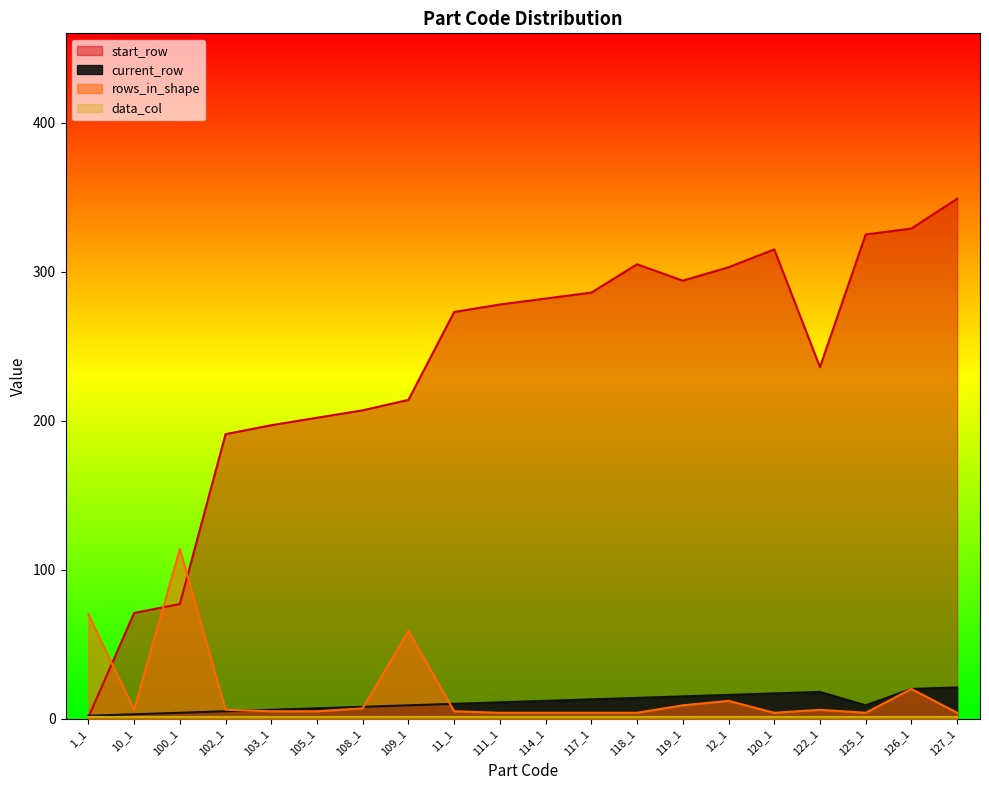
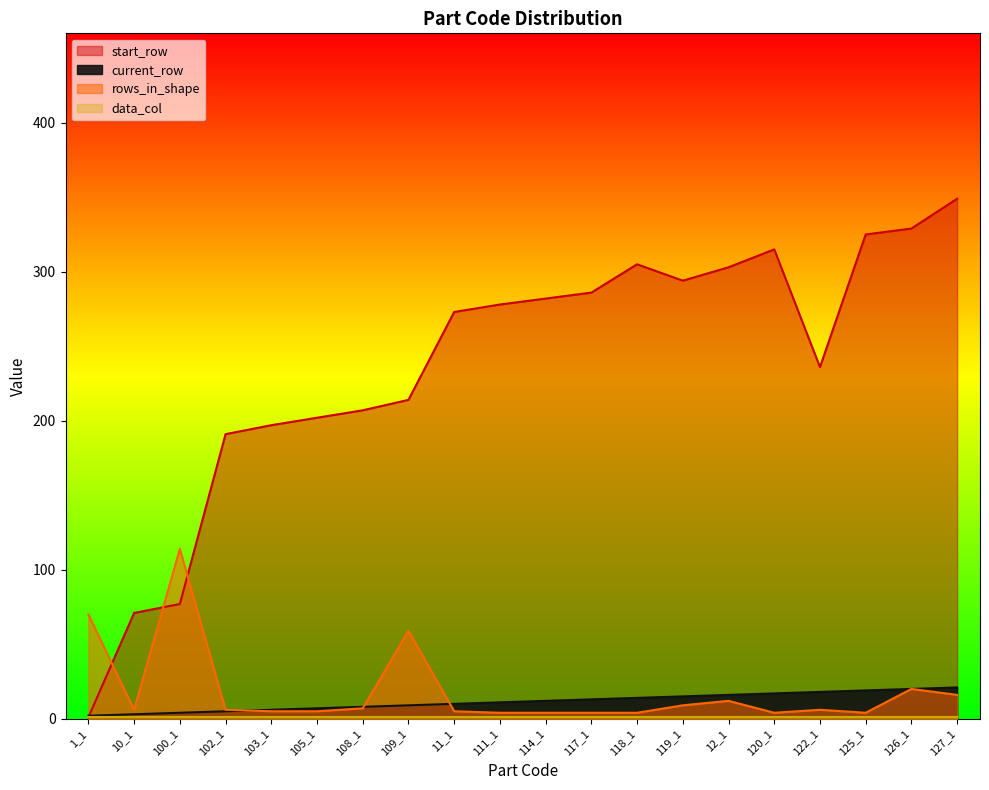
current_row, 125_1: 9 -> 19
rows_in_shape, 127_1: 4 -> 16
